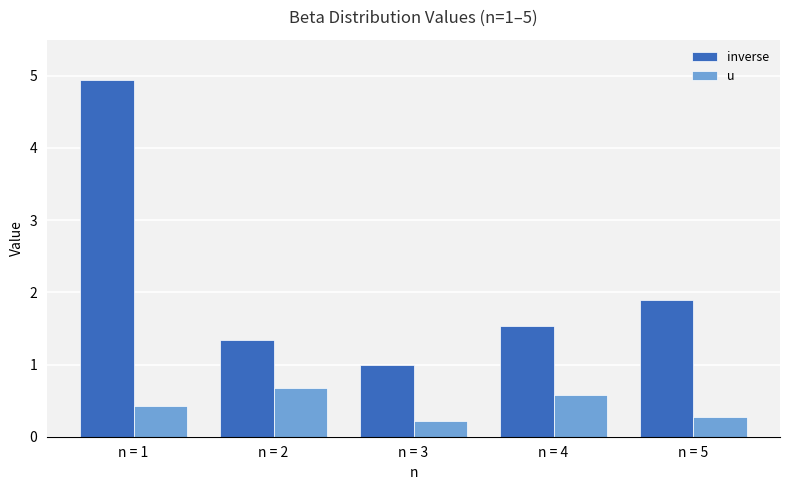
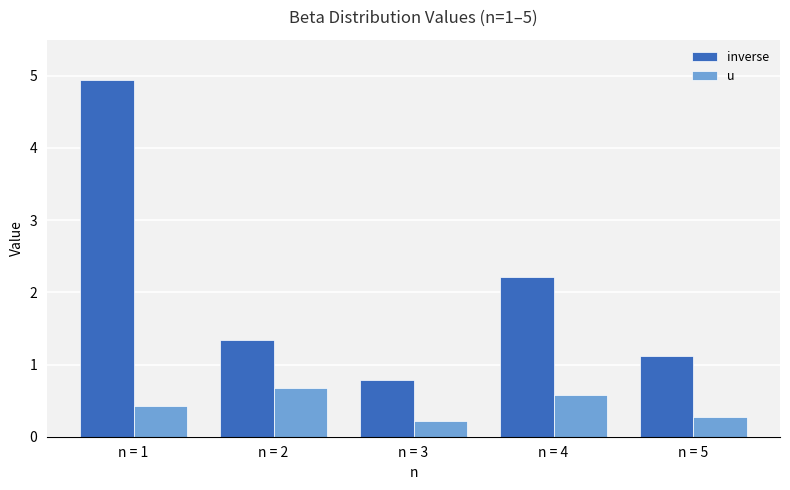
inverse, n = 3: 1.0 -> 0.8
inverse, n = 4: 1.5 -> 2.2
inverse, n = 5: 1.9 -> 1.1
